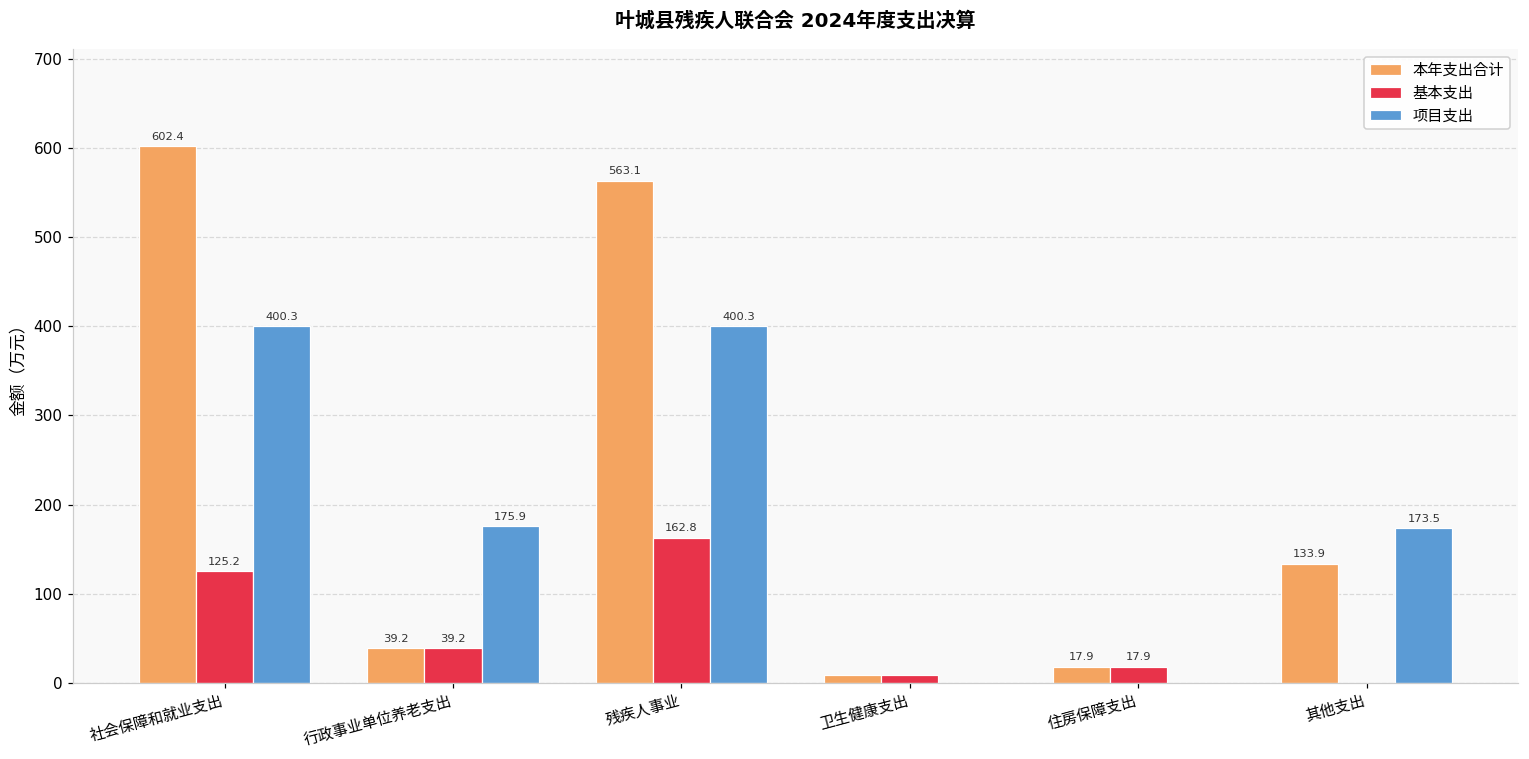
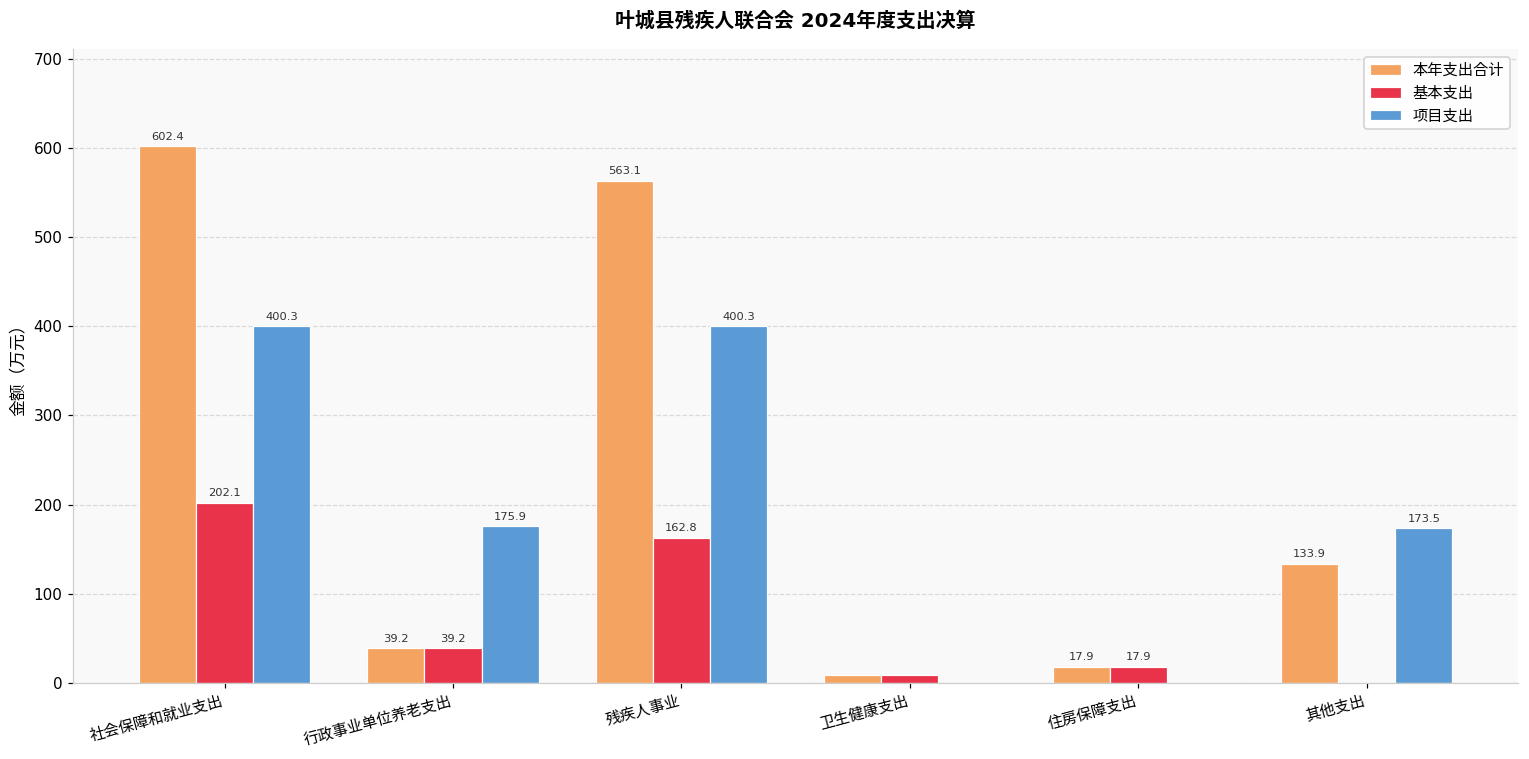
基本支出, 社会保障和就业支出: 125.2 -> 202.1
